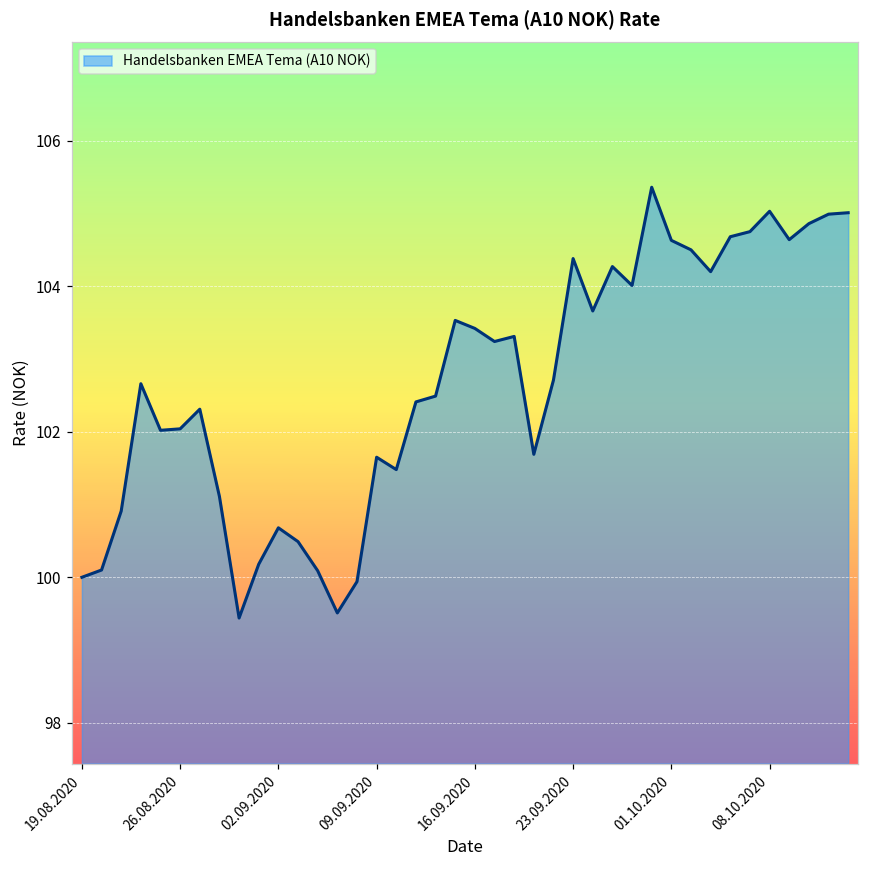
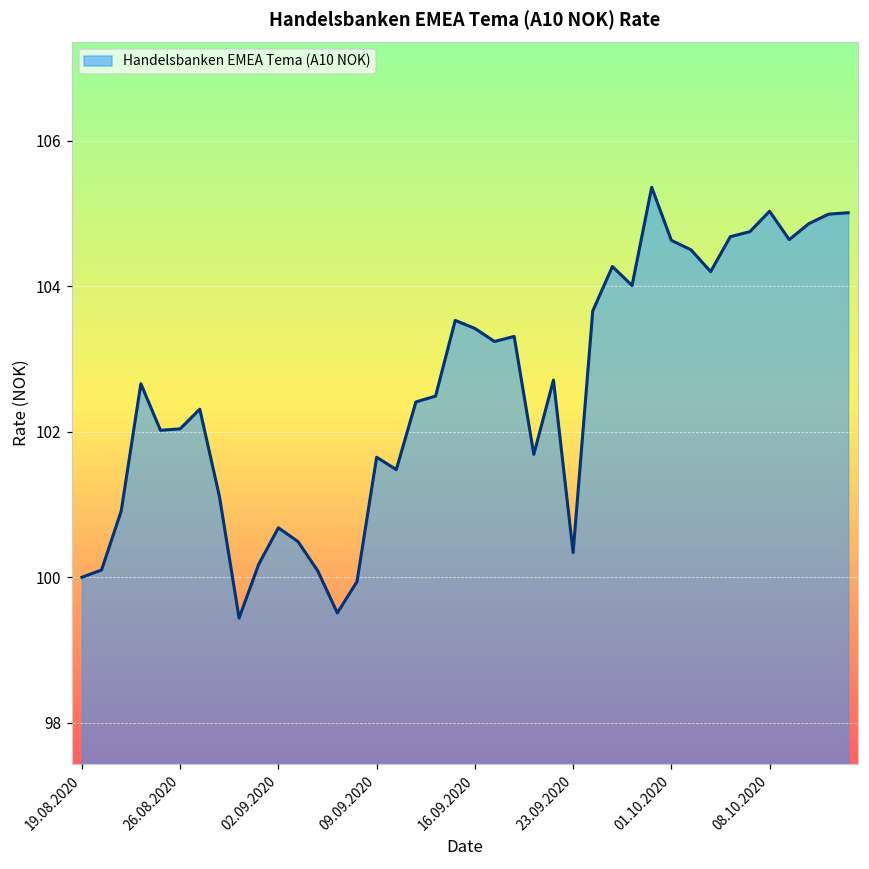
23.09.2020: 104.4 -> 100.3
